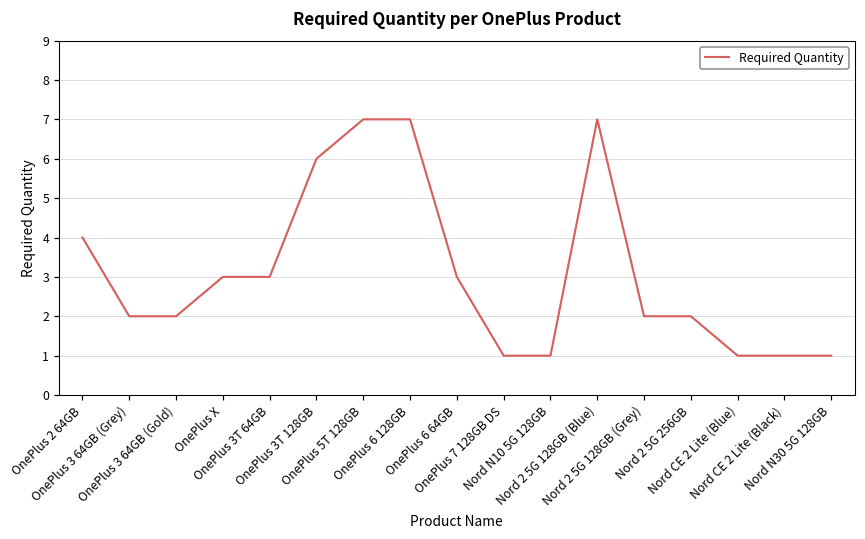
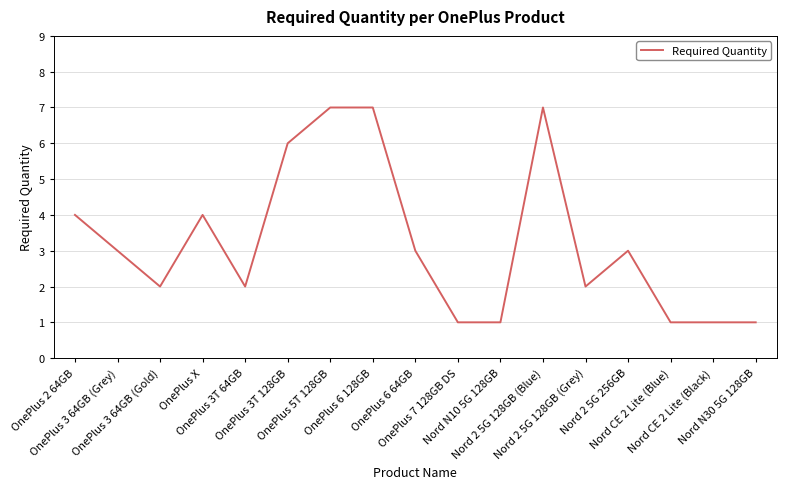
OnePlus 3 64GB (Grey): 2 -> 3
OnePlus X: 3 -> 4
OnePlus 3T 64GB: 3 -> 2
Nord 2 5G 256GB: 2 -> 3
